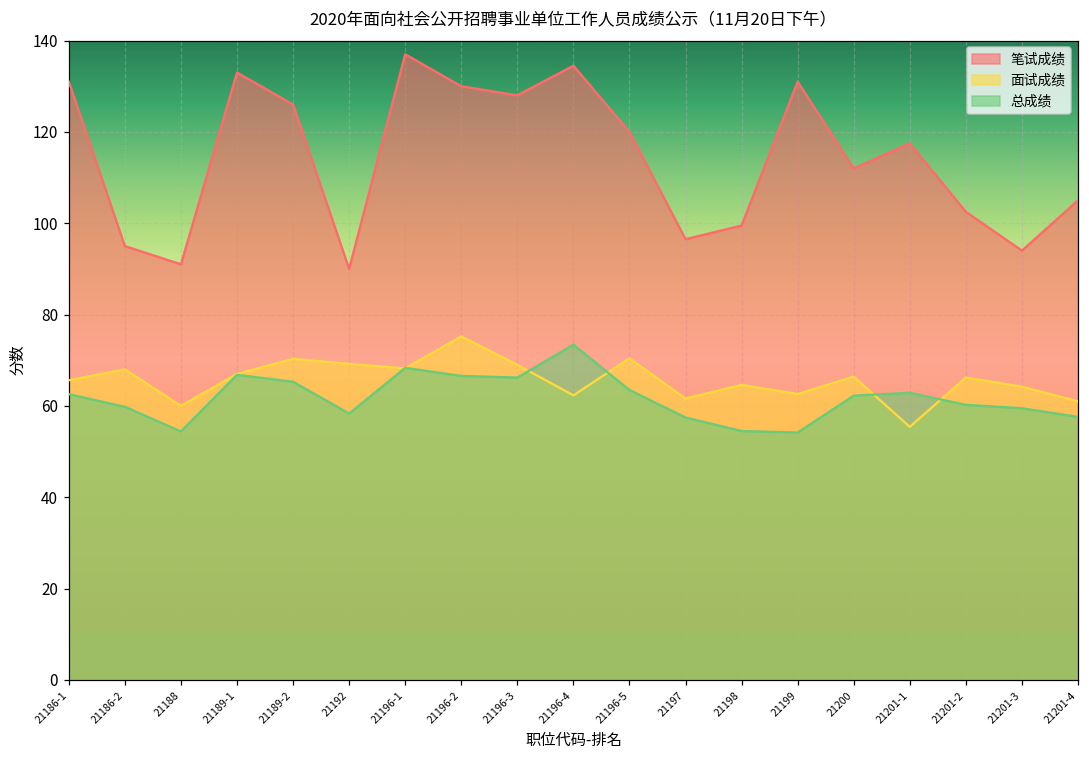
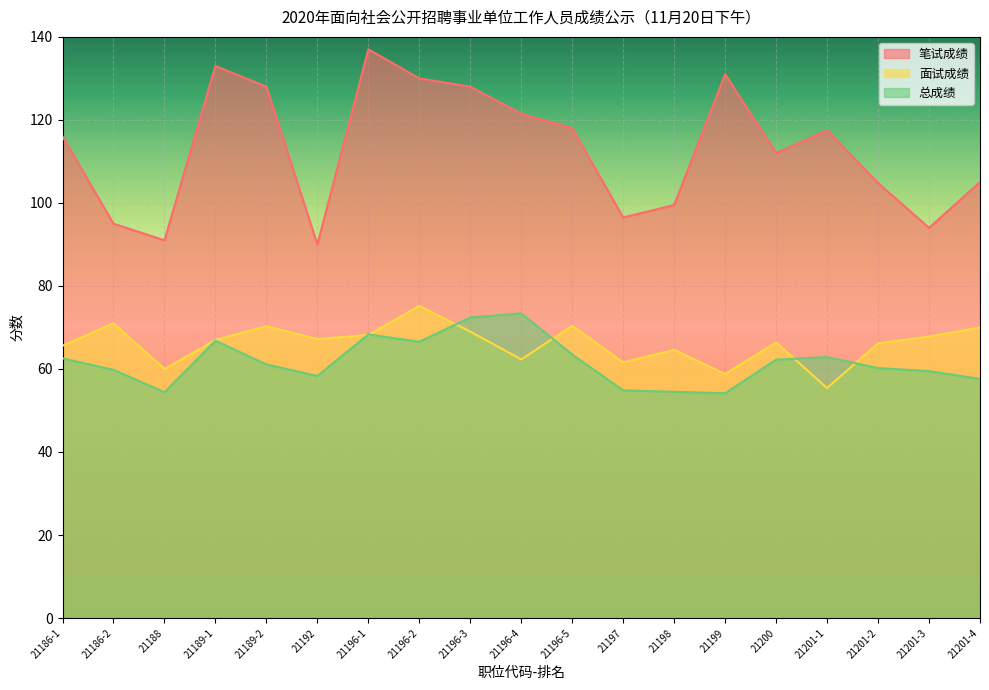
笔试成绩, 21186-1: 131 -> 116
面试成绩, 21186-2: 68 -> 71
笔试成绩, 21189-2: 126 -> 128
总成绩, 21189-2: 65 -> 61
面试成绩, 21192: 69 -> 67
总成绩, 21196-3: 66 -> 72
笔试成绩, 21196-4: 135 -> 122
笔试成绩, 21196-5: 120 -> 118
总成绩, 21197: 57 -> 55
面试成绩, 21199: 63 -> 59
笔试成绩, 21201-2: 103 -> 105
面试成绩, 21201-3: 64 -> 68
面试成绩, 21201-4: 61 -> 70
